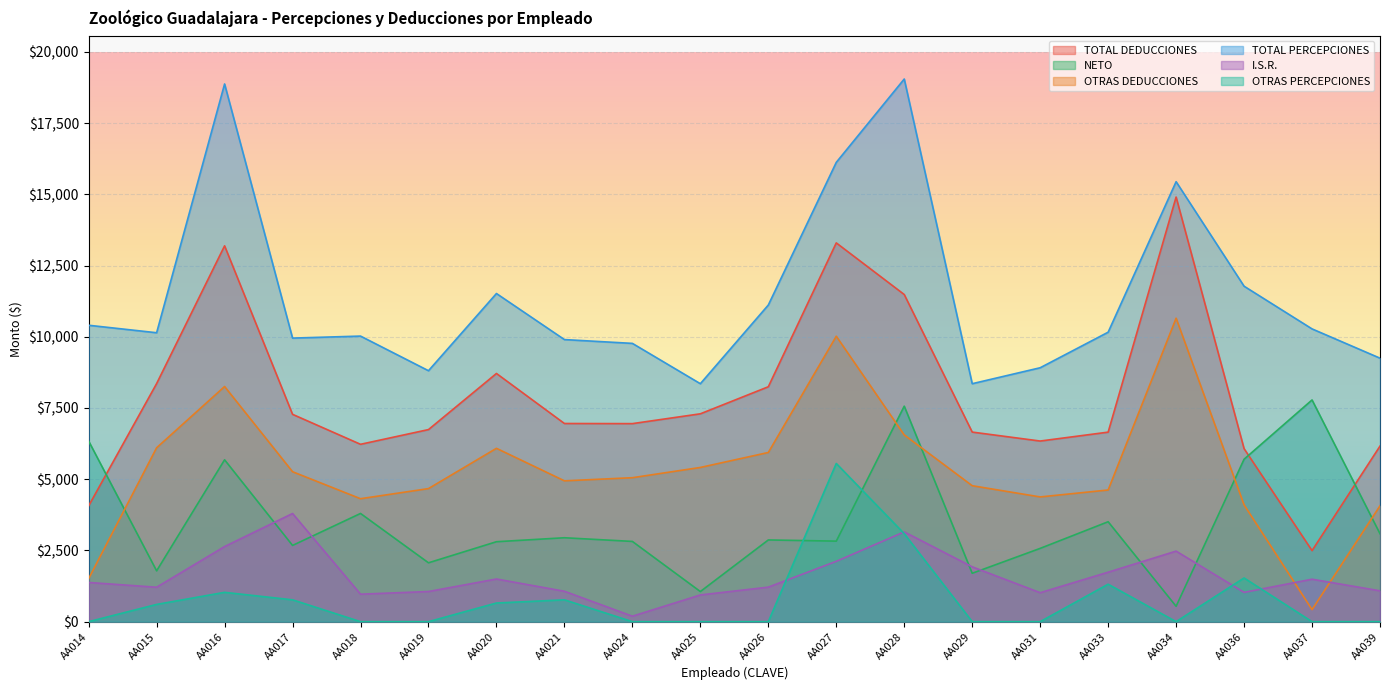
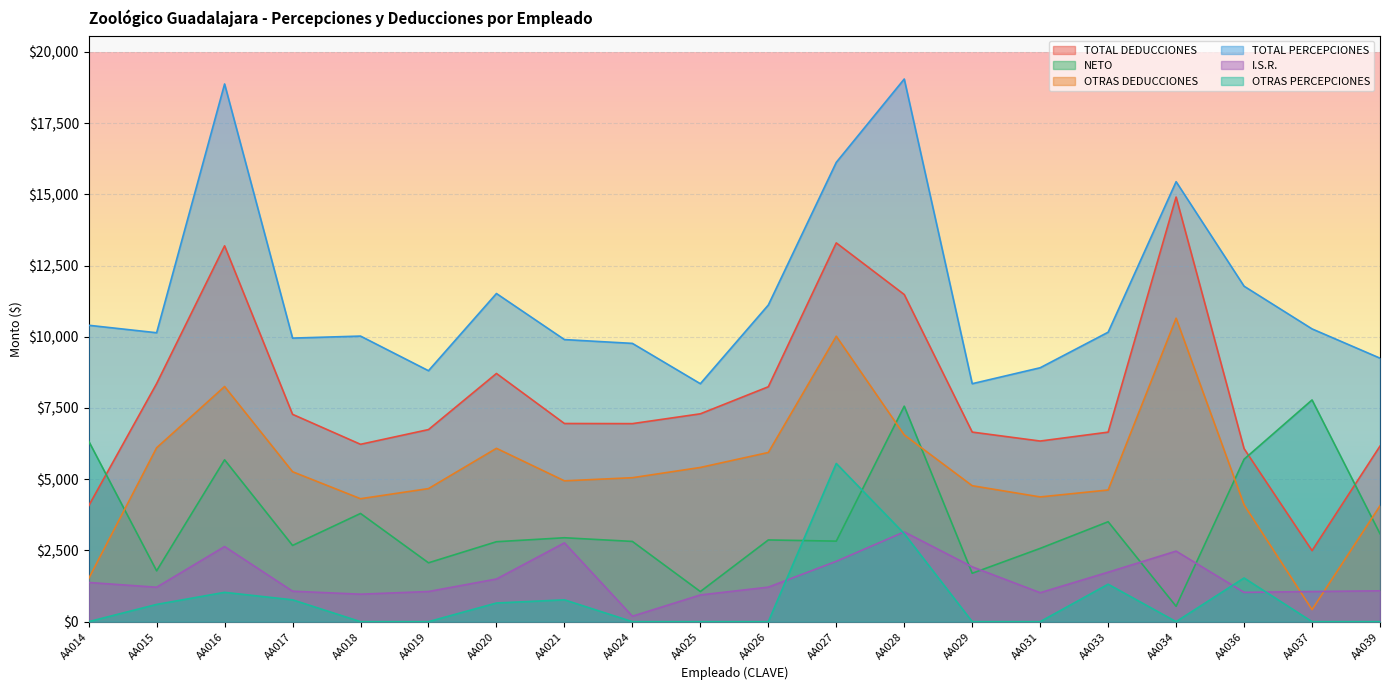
I.S.R., AA017: $3,800 -> $1,100
I.S.R., AA021: $1,100 -> $2,800
I.S.R., AA037: $1,500 -> $1,100
